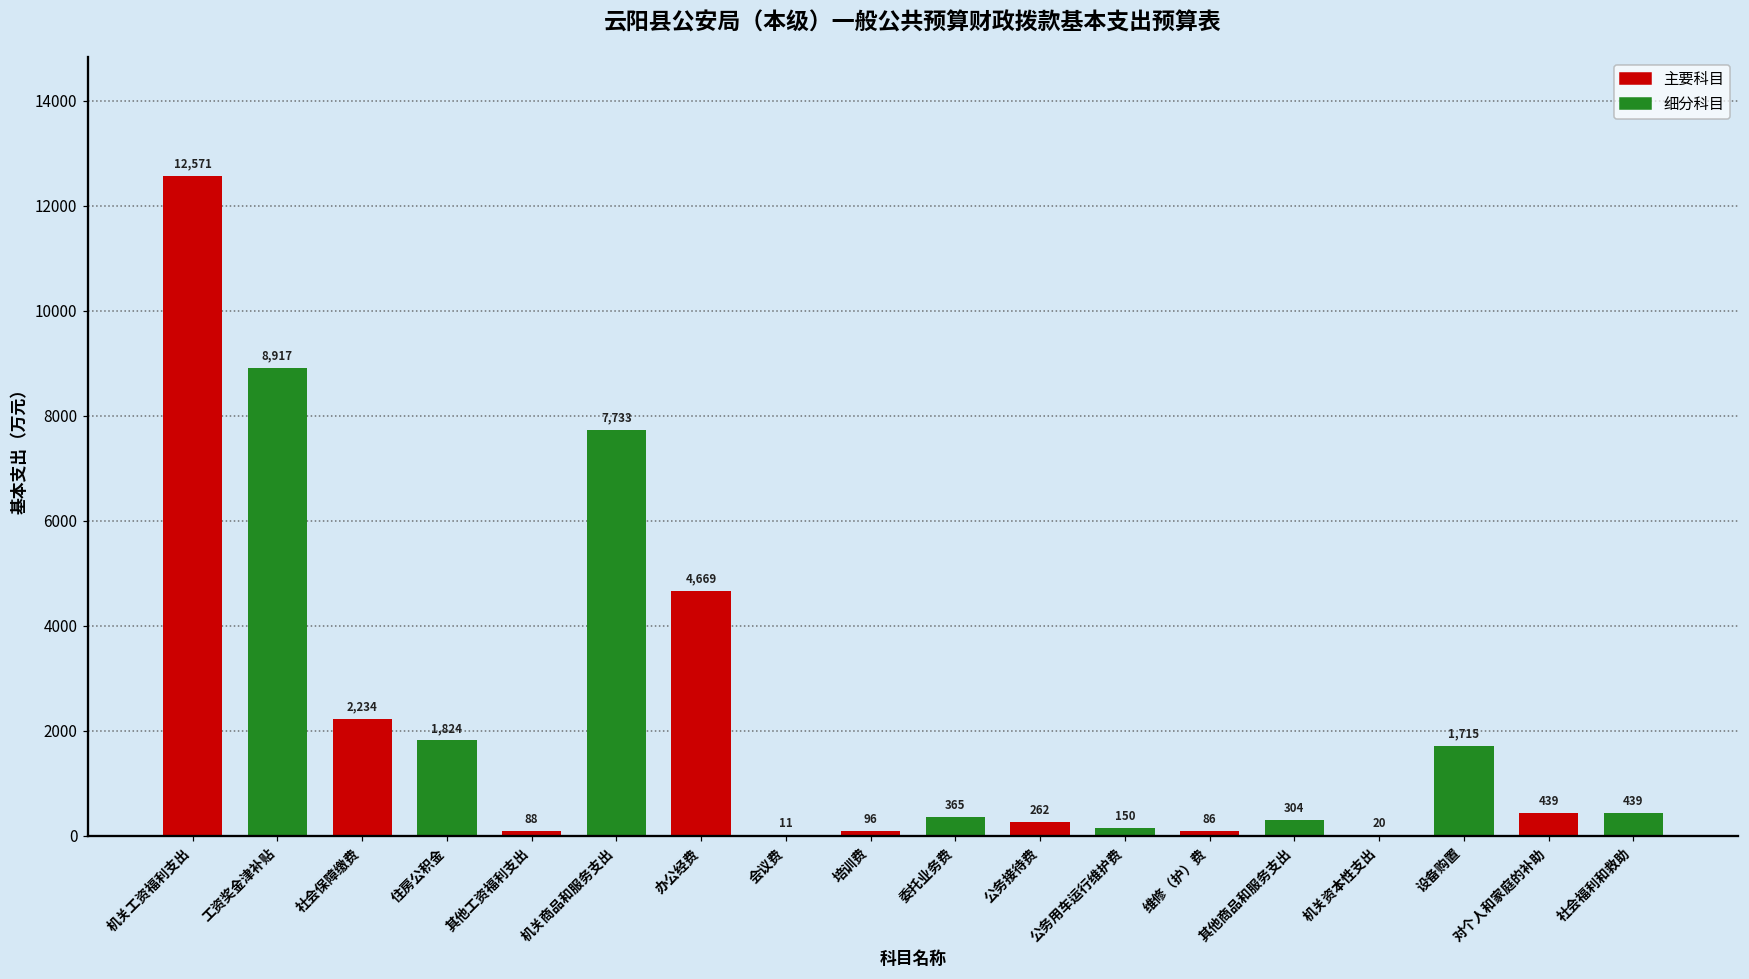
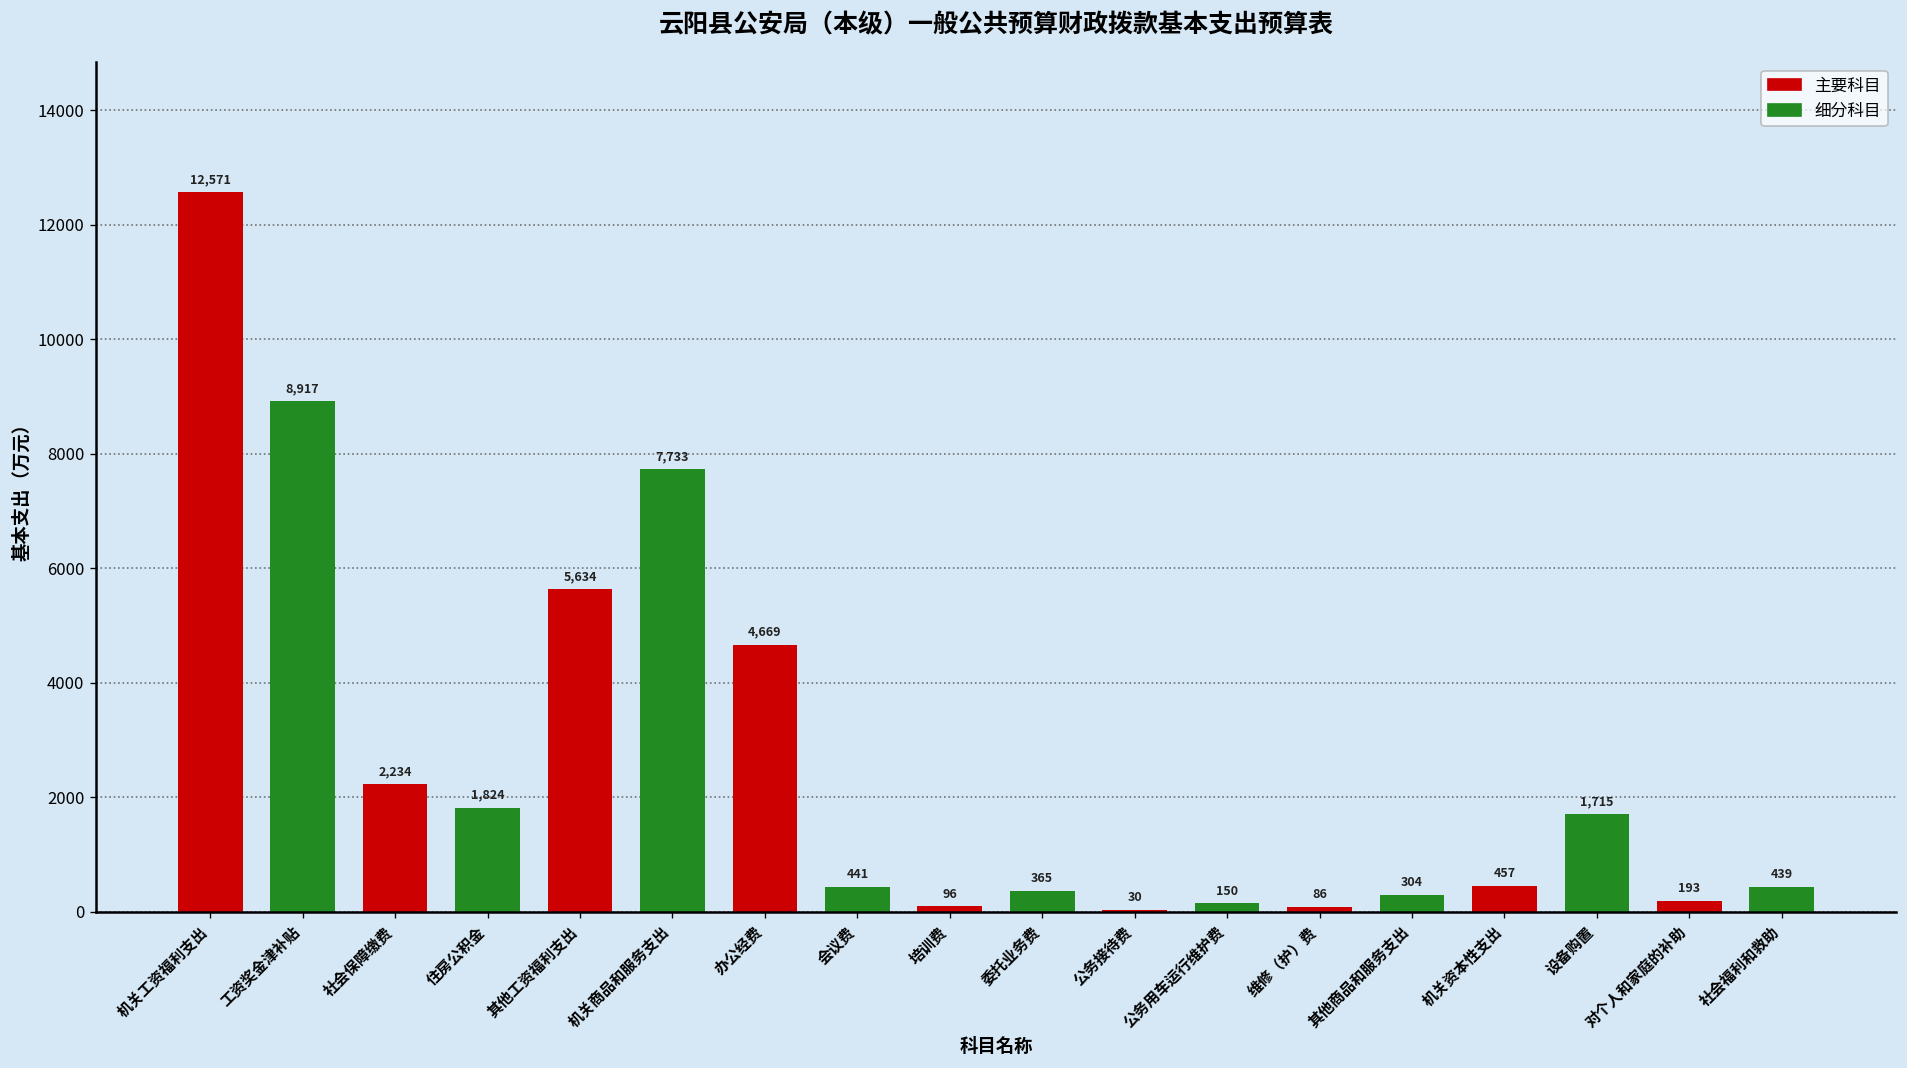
其他工资福利支出: 88 -> 5,634
会议费: 11 -> 441
公务接待费: 262 -> 30
机关资本性支出: 20 -> 457
对个人和家庭的补助: 439 -> 193
